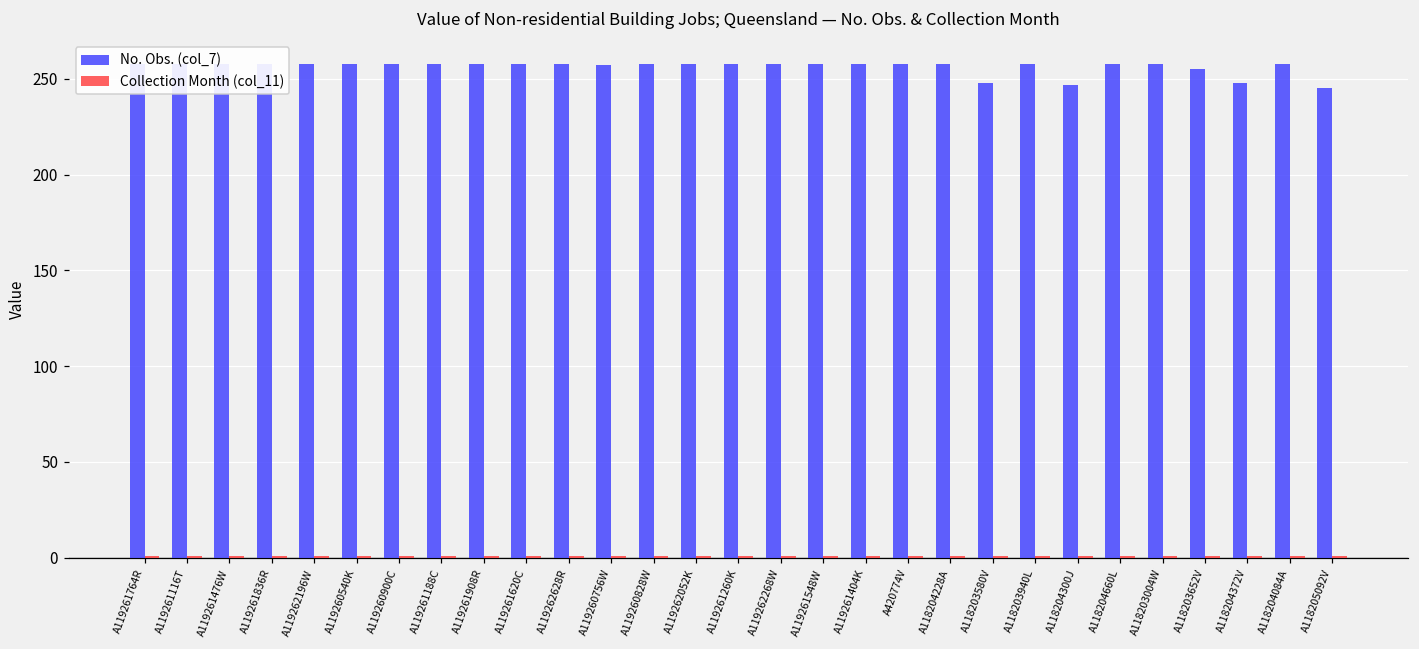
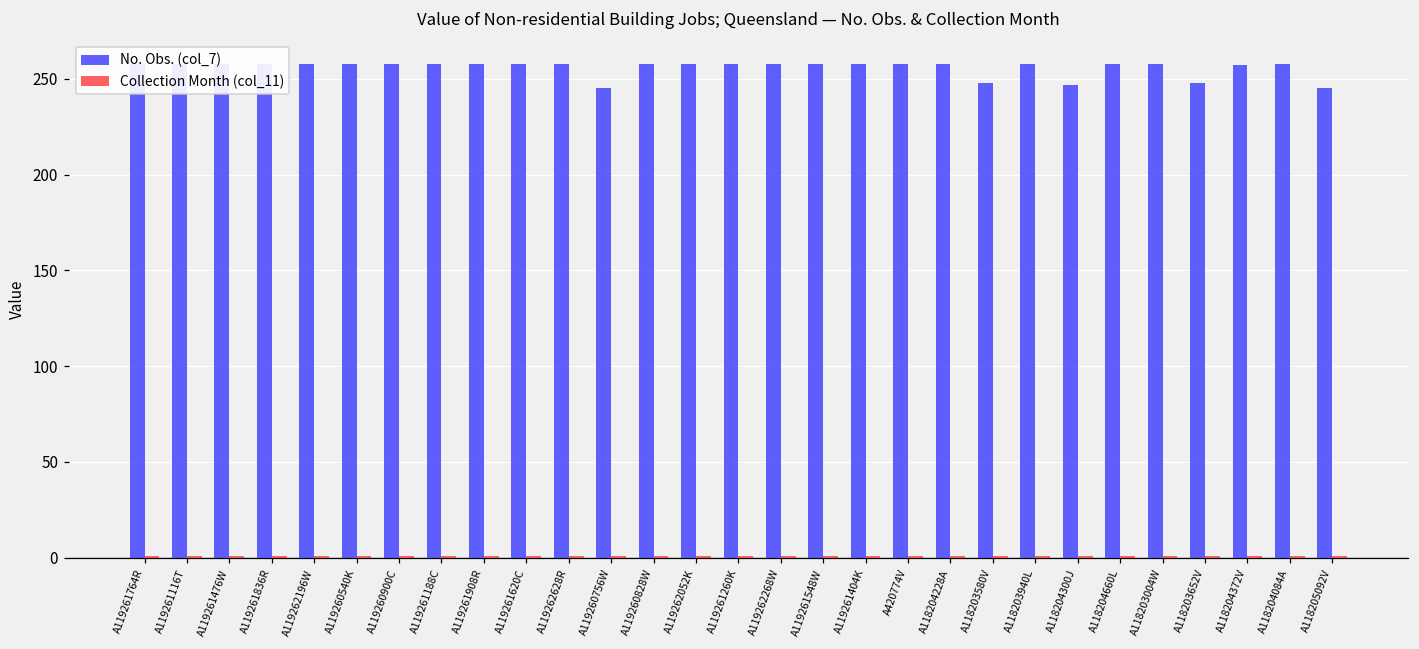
No. Obs. (col_7), A119260756W: 257 -> 245
No. Obs. (col_7), A118203652V: 255 -> 248
No. Obs. (col_7), A118204372V: 248 -> 257
